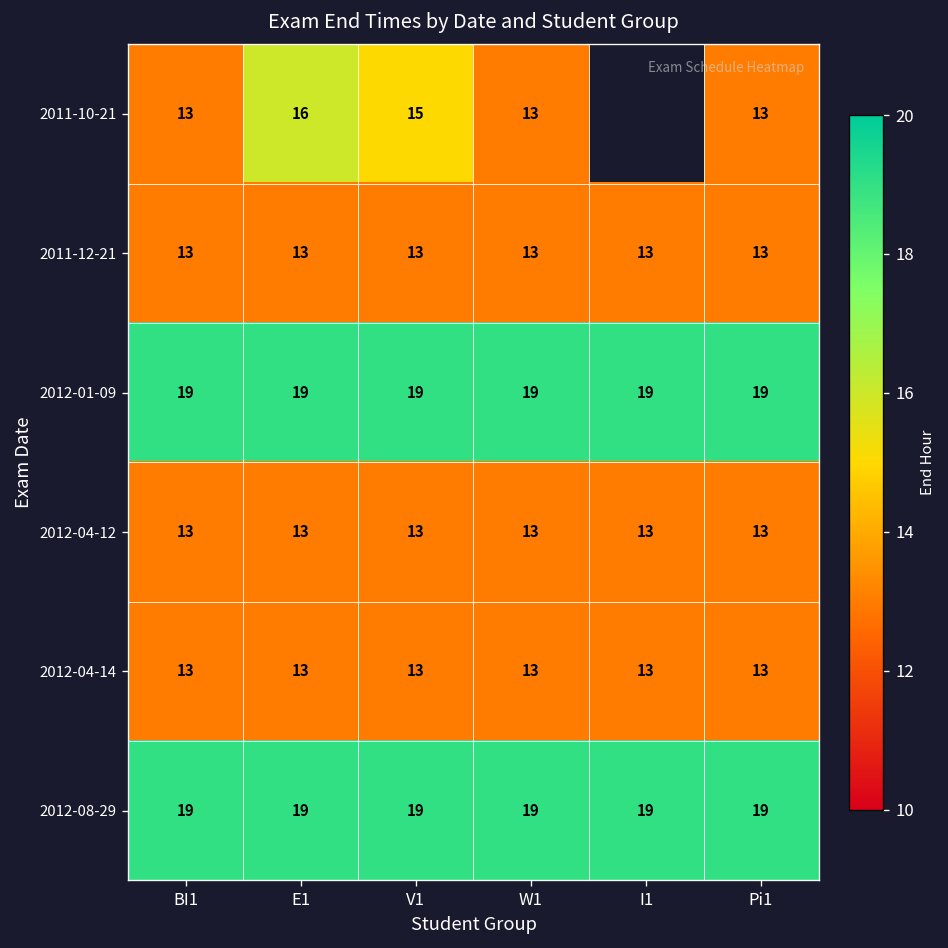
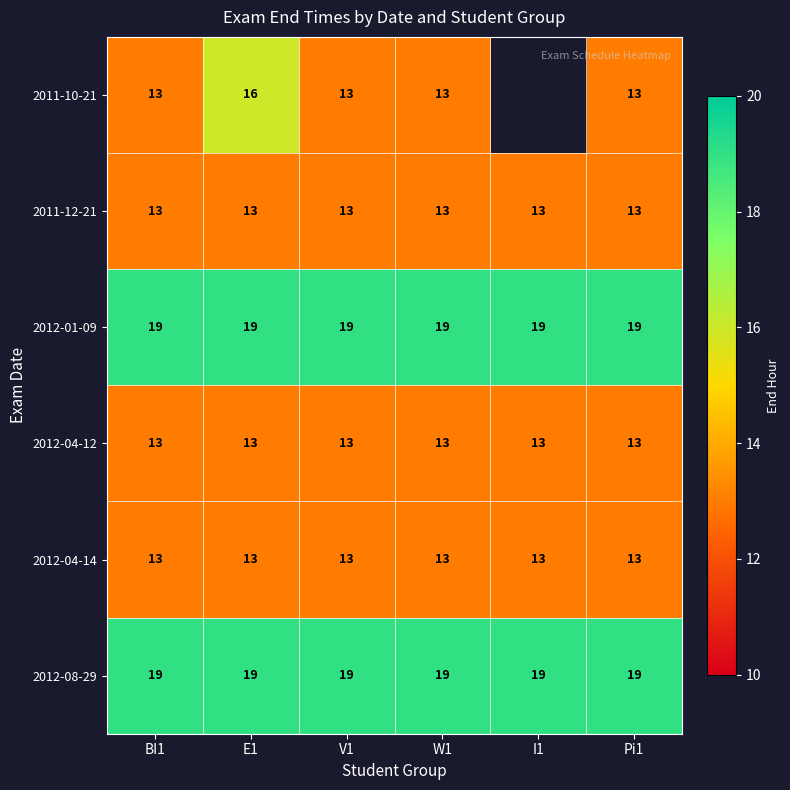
2011-10-21, V1: 15 -> 13
